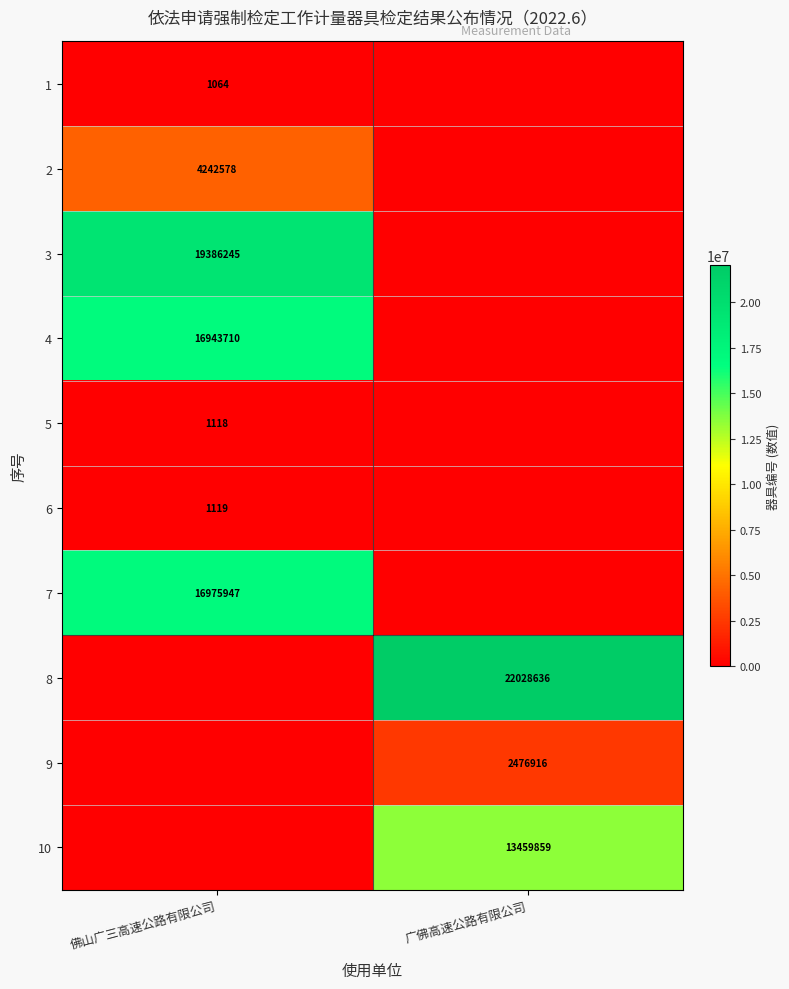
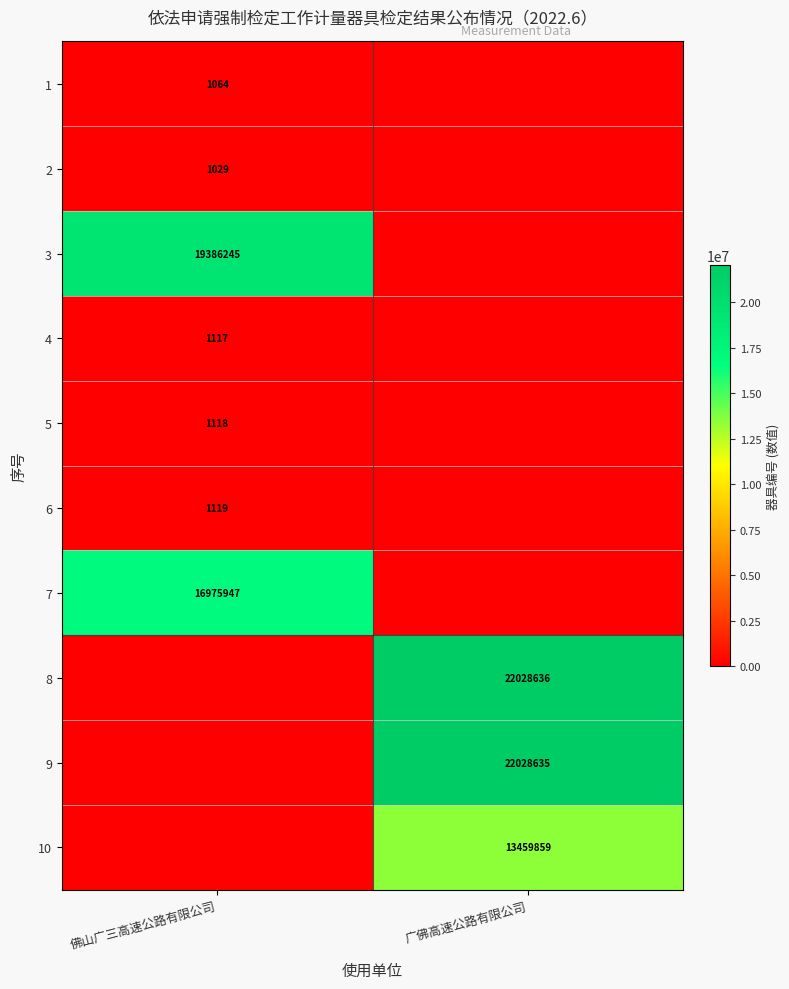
2, 佛山广三高速公路有限公司: 4242578 -> 1029
4, 佛山广三高速公路有限公司: 16943710 -> 1117
9, 广佛高速公路有限公司: 2476916 -> 22028635
